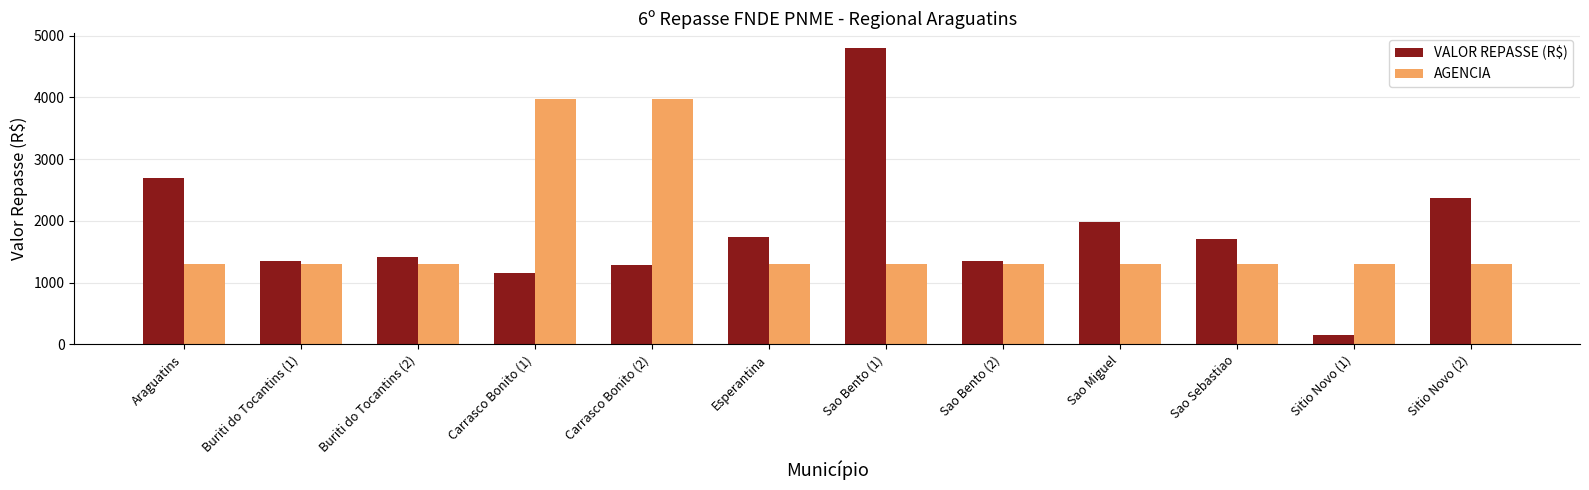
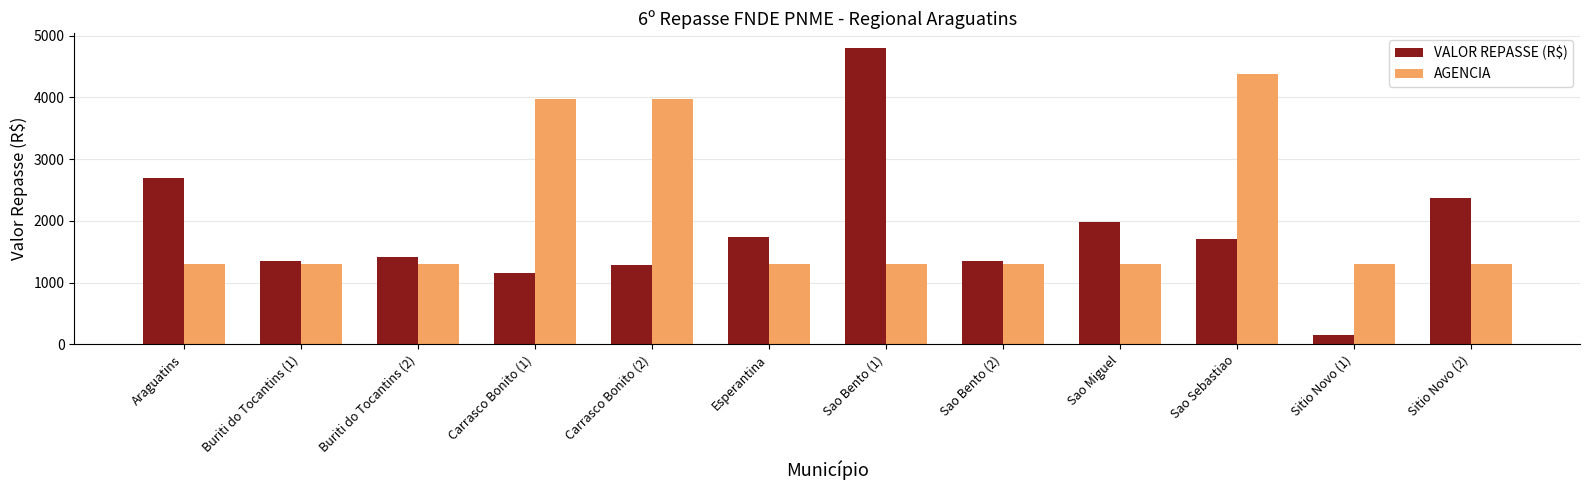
AGENCIA, Sao Sebastiao: 1300 -> 4400
